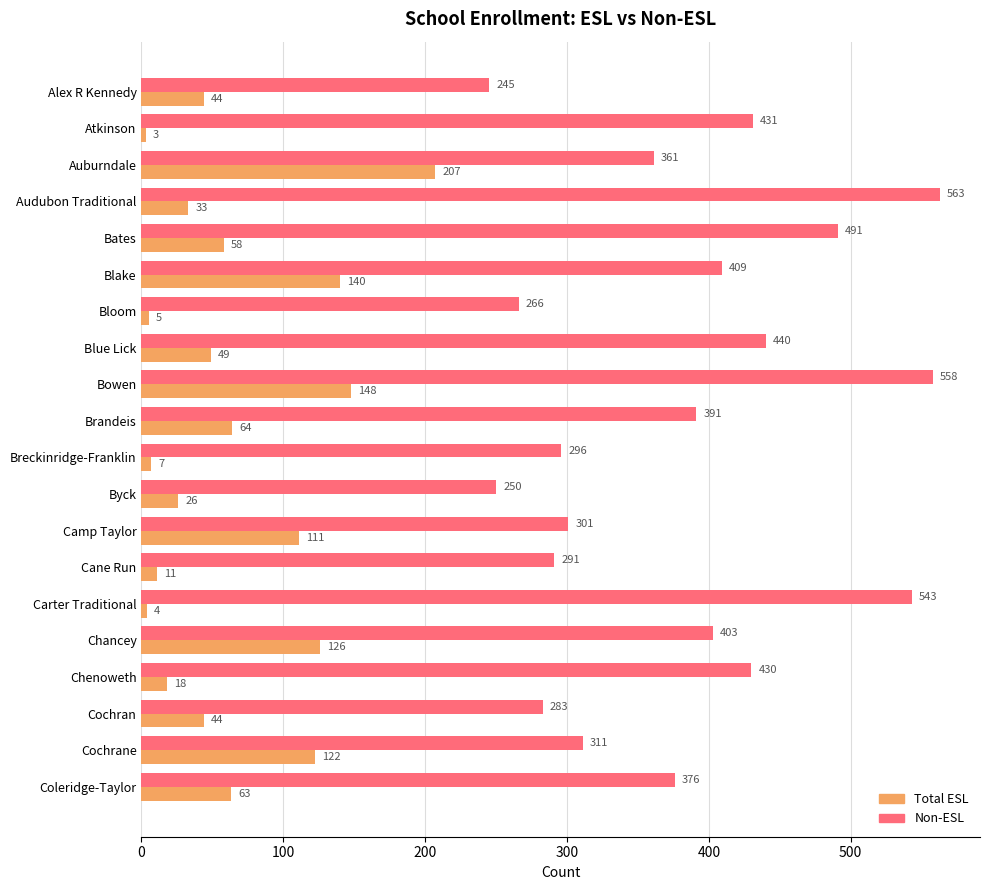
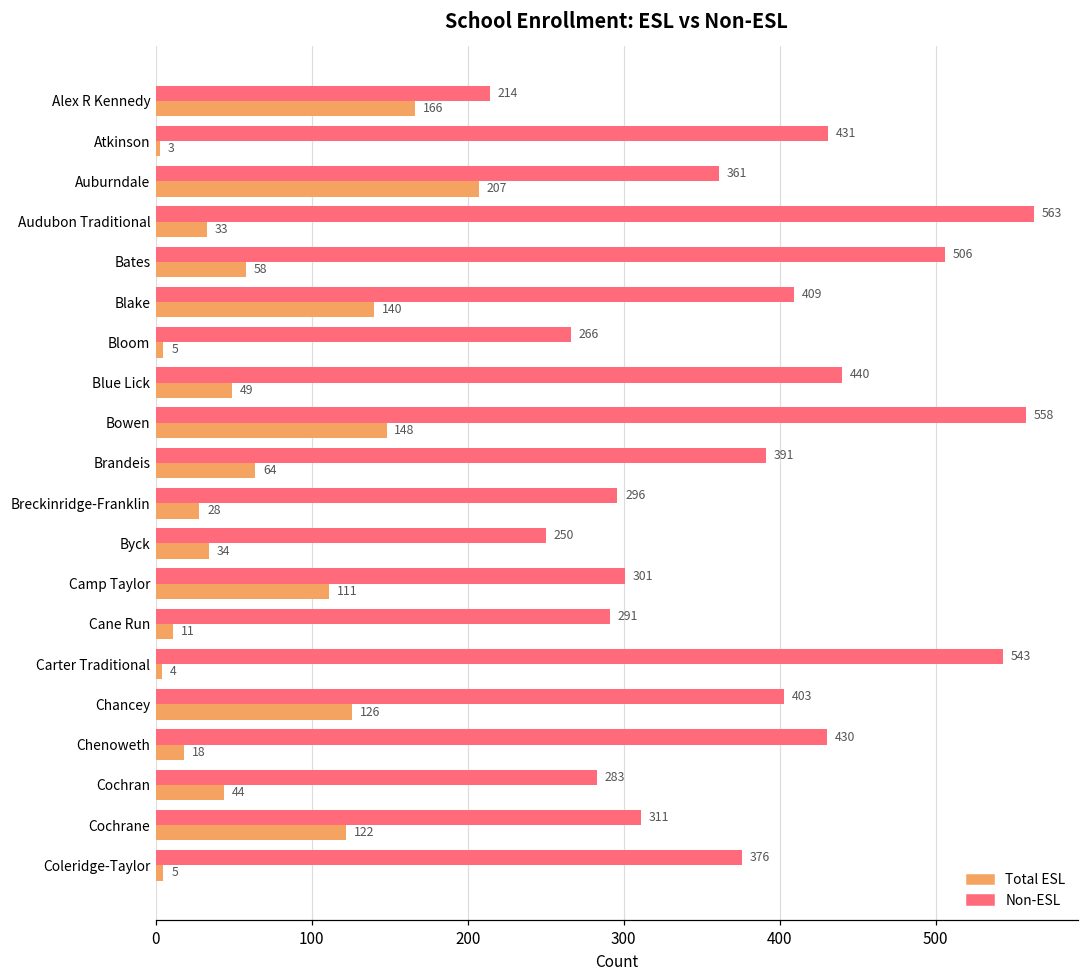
Non-ESL, Alex R Kennedy: 245 -> 214
Total ESL, Alex R Kennedy: 44 -> 166
Non-ESL, Bates: 491 -> 506
Total ESL, Breckinridge-Franklin: 7 -> 28
Total ESL, Byck: 26 -> 34
Total ESL, Coleridge-Taylor: 63 -> 5
